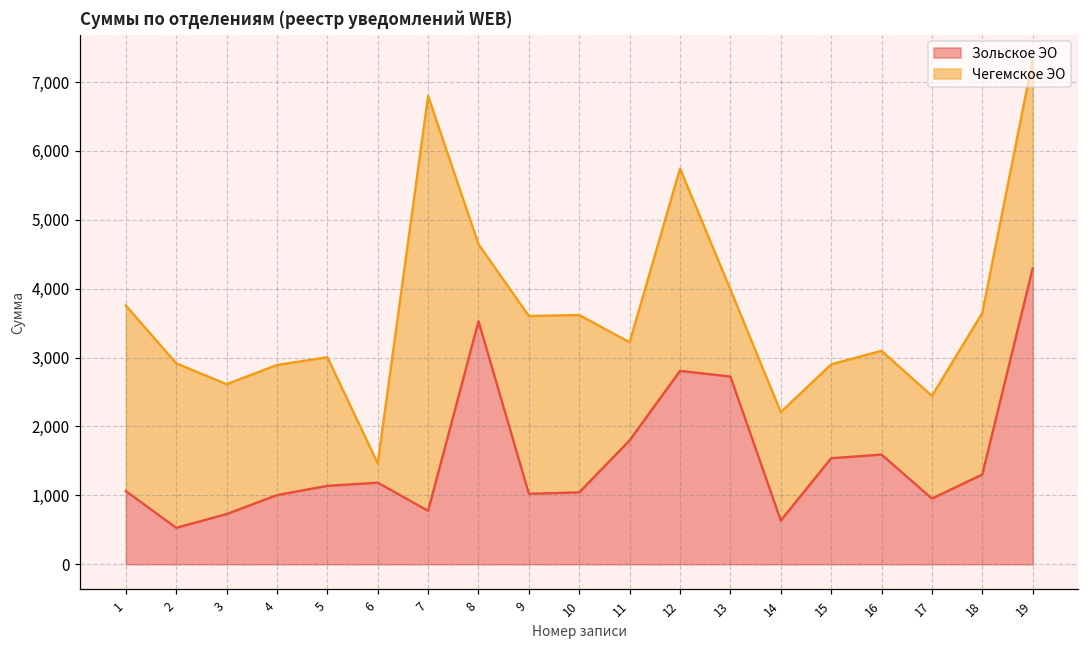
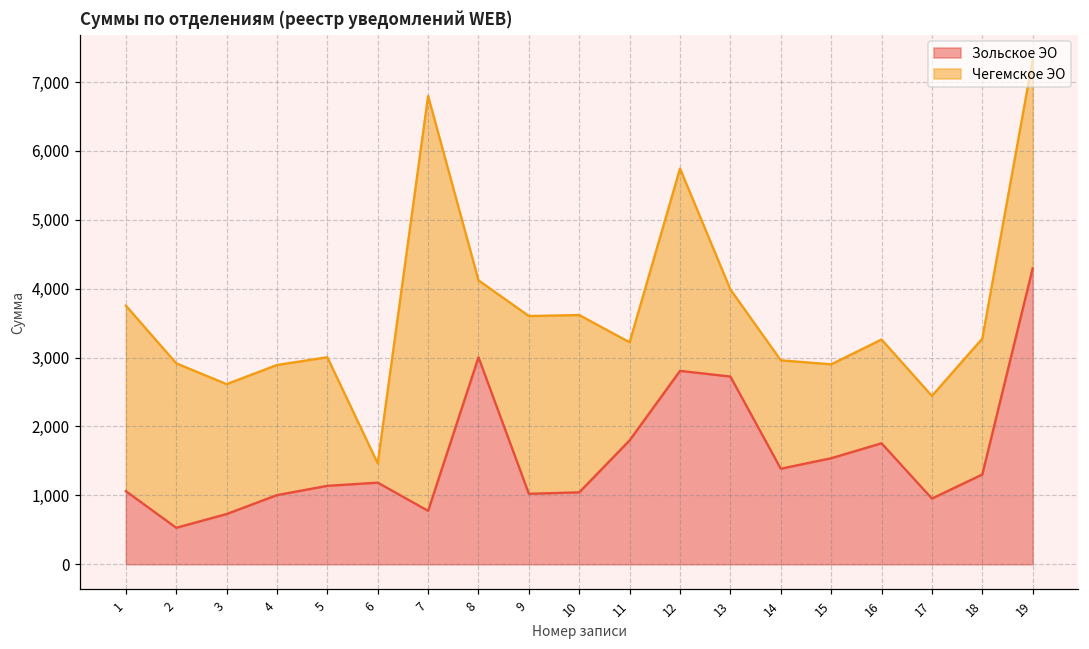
Зольское ЭО, 8: 3,500 -> 3,000
Зольское ЭО, 14: 600 -> 1,400
Зольское ЭО, 16: 1,600 -> 1,800
Чегемское ЭО, 18: 2,300 -> 2,000
